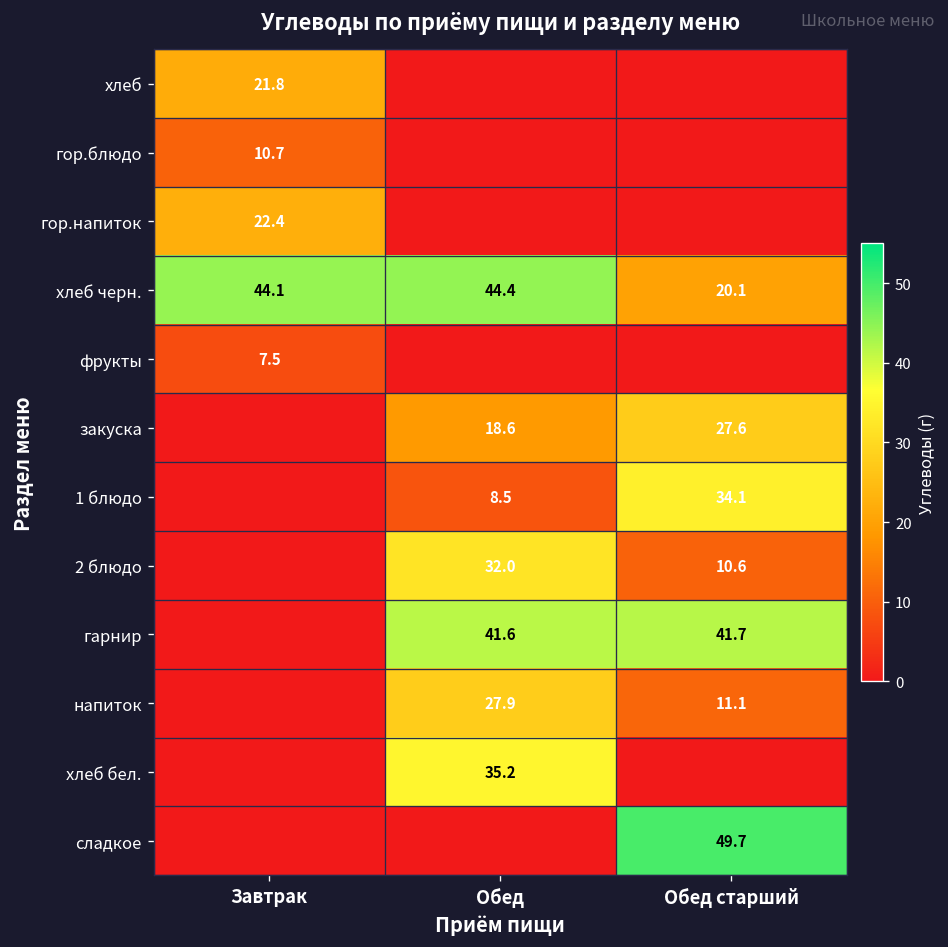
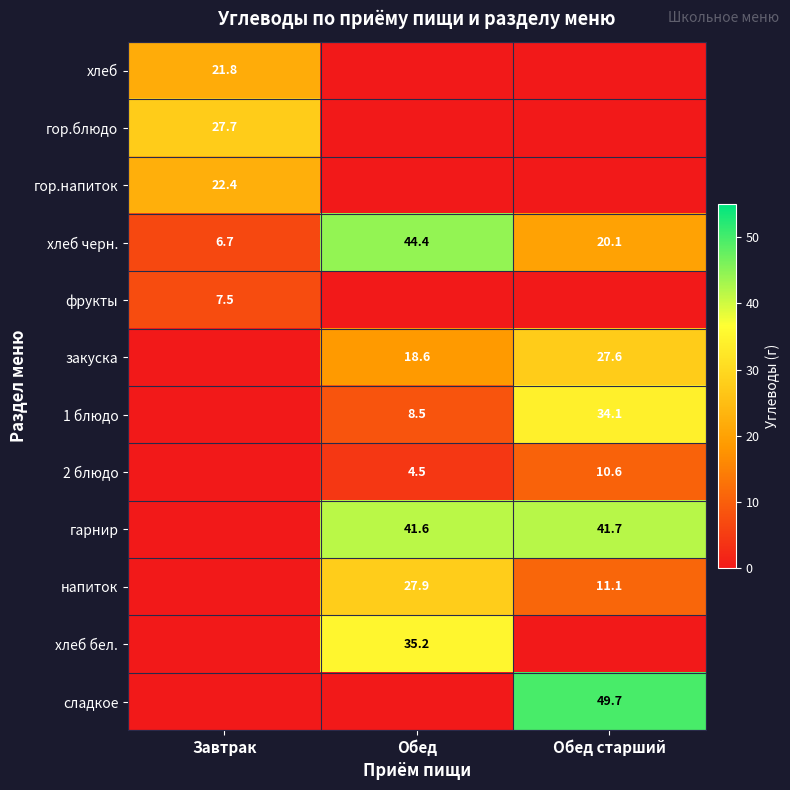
гор.блюдо, Завтрак: 10.7 -> 27.7
хлеб черн., Завтрак: 44.1 -> 6.7
2 блюдо, Обед: 32.0 -> 4.5
